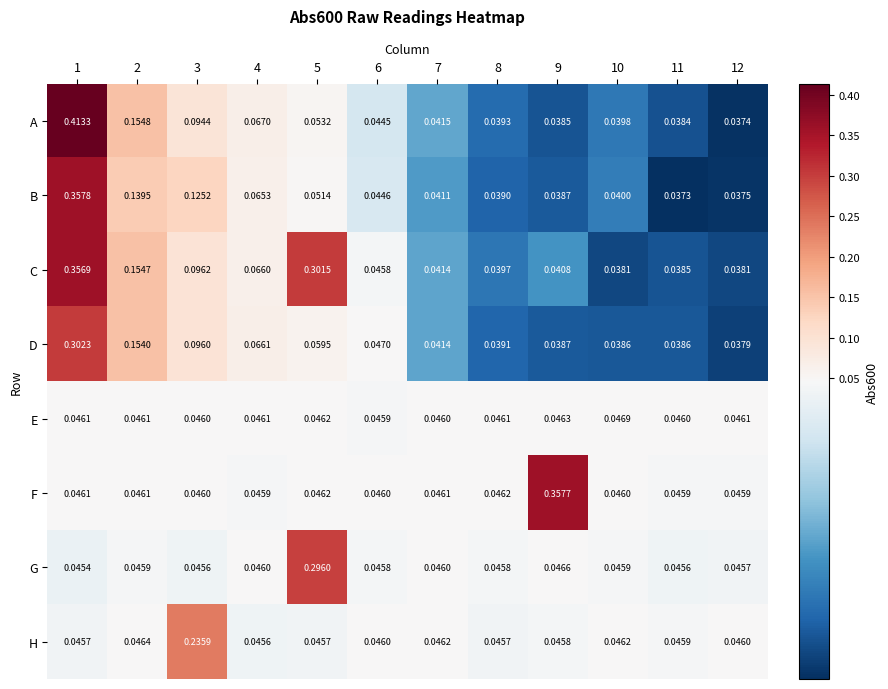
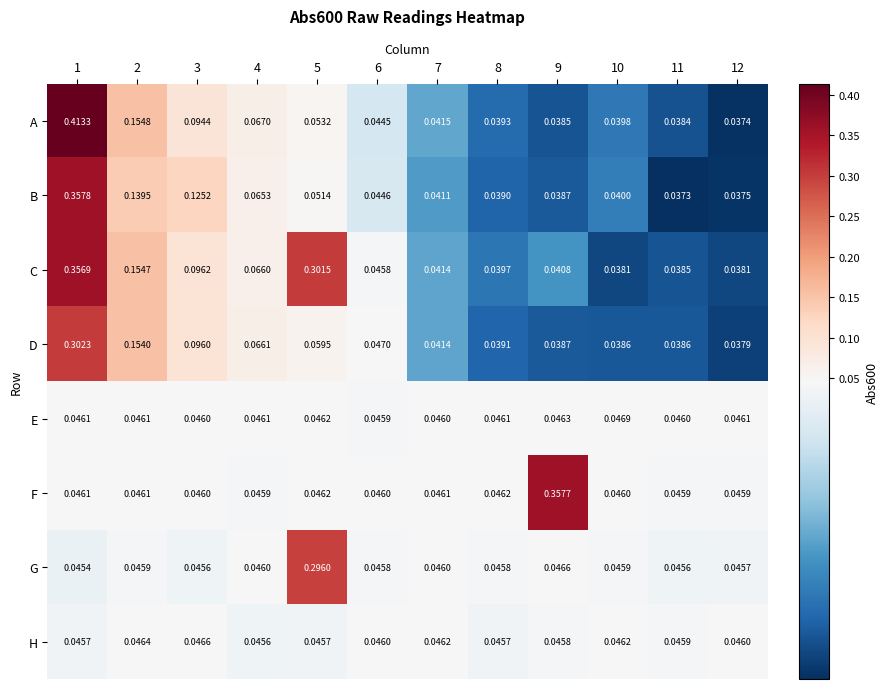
H, 3: 0.2359 -> 0.0466
